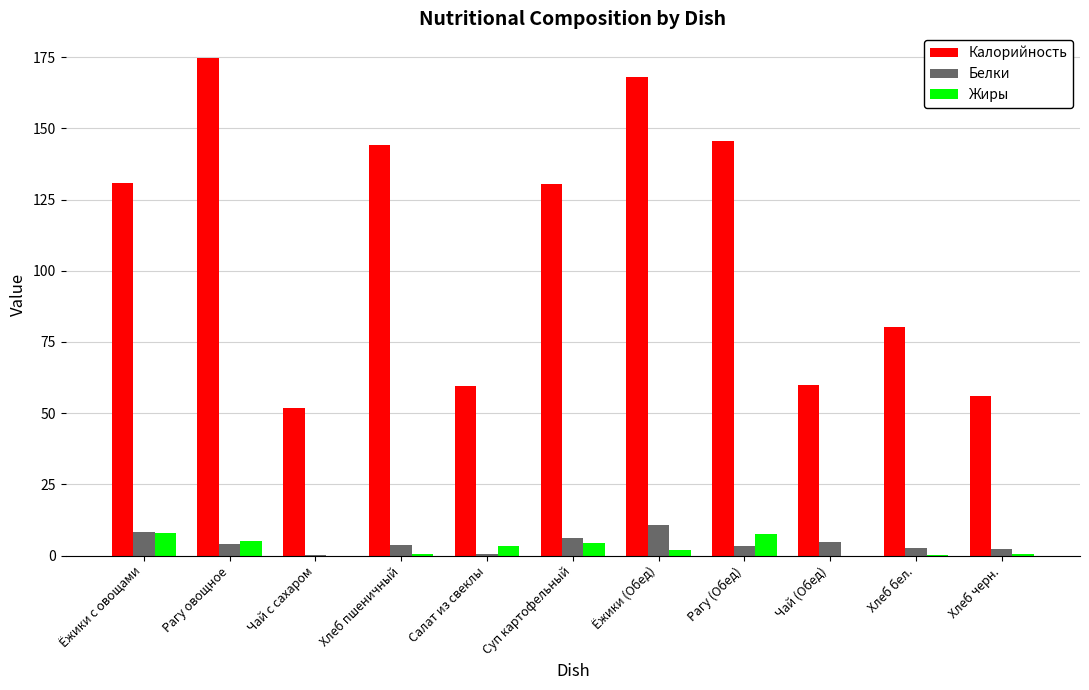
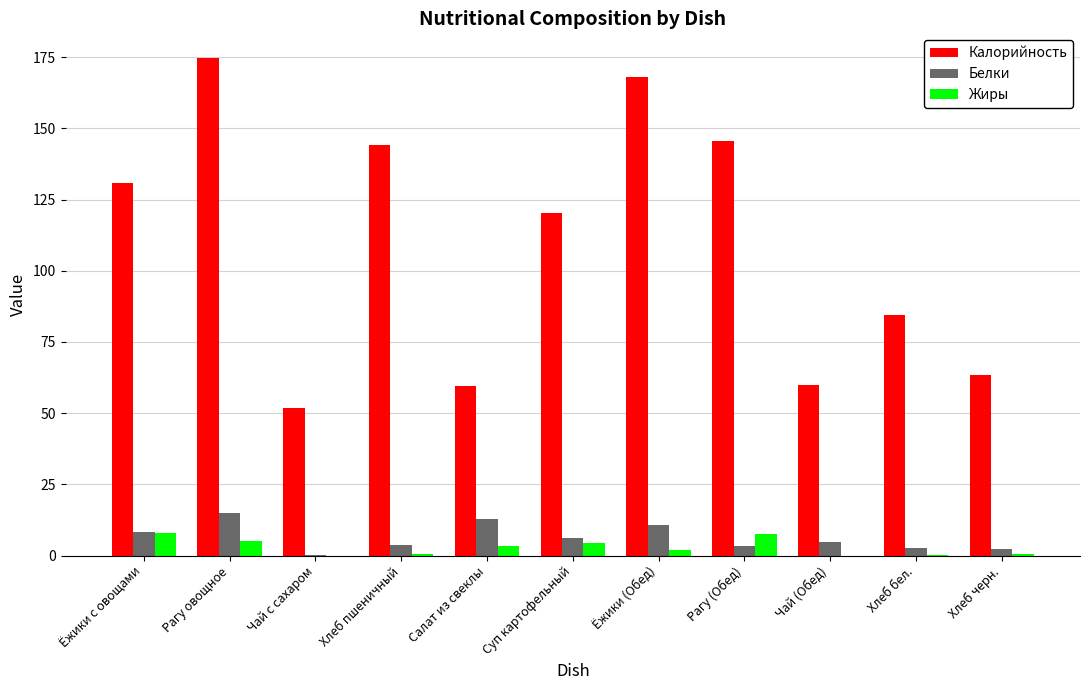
Белки, Рагу овощное: 4 -> 15
Белки, Салат из свеклы: 1 -> 13
Калорийность, Суп картофельный: 130 -> 120
Калорийность, Хлеб бел.: 80 -> 85
Калорийность, Хлеб черн.: 56 -> 63
